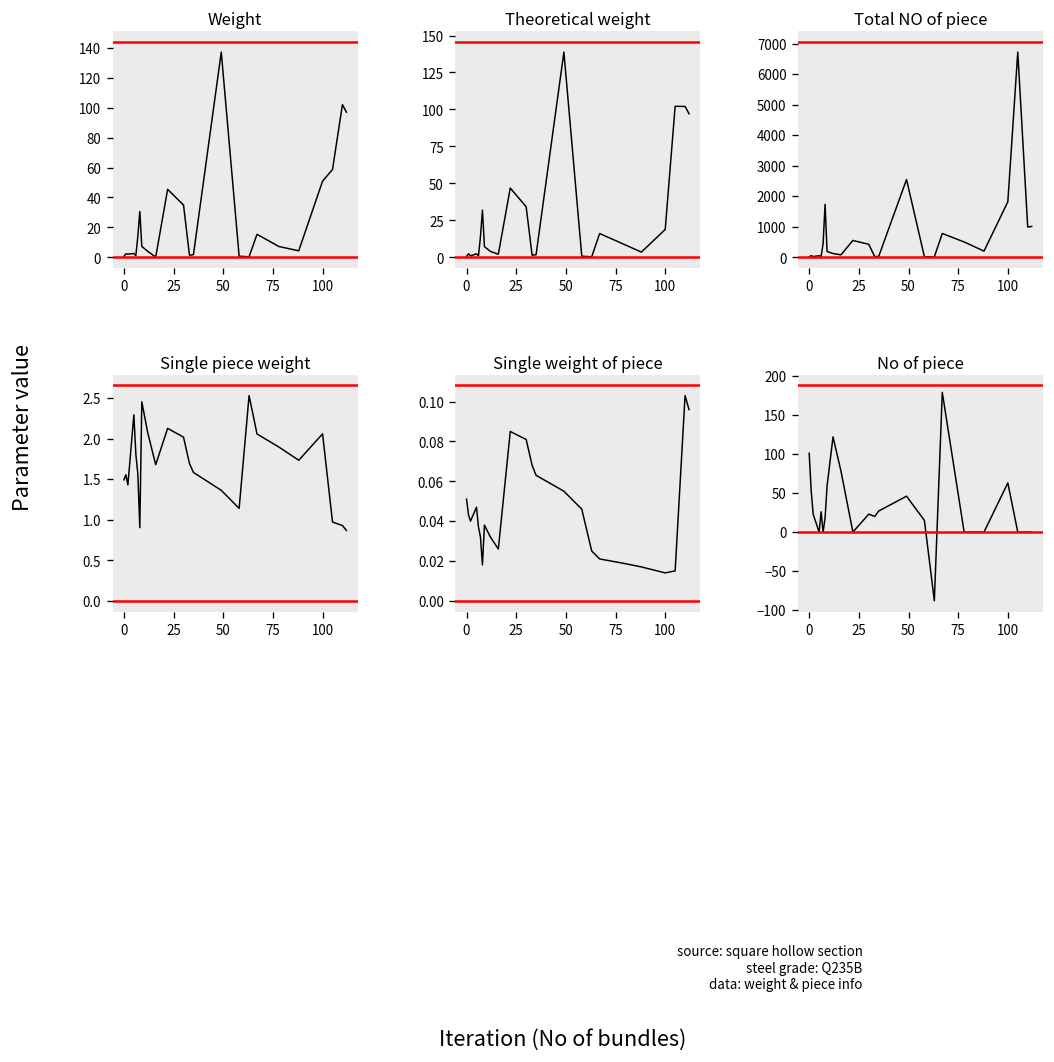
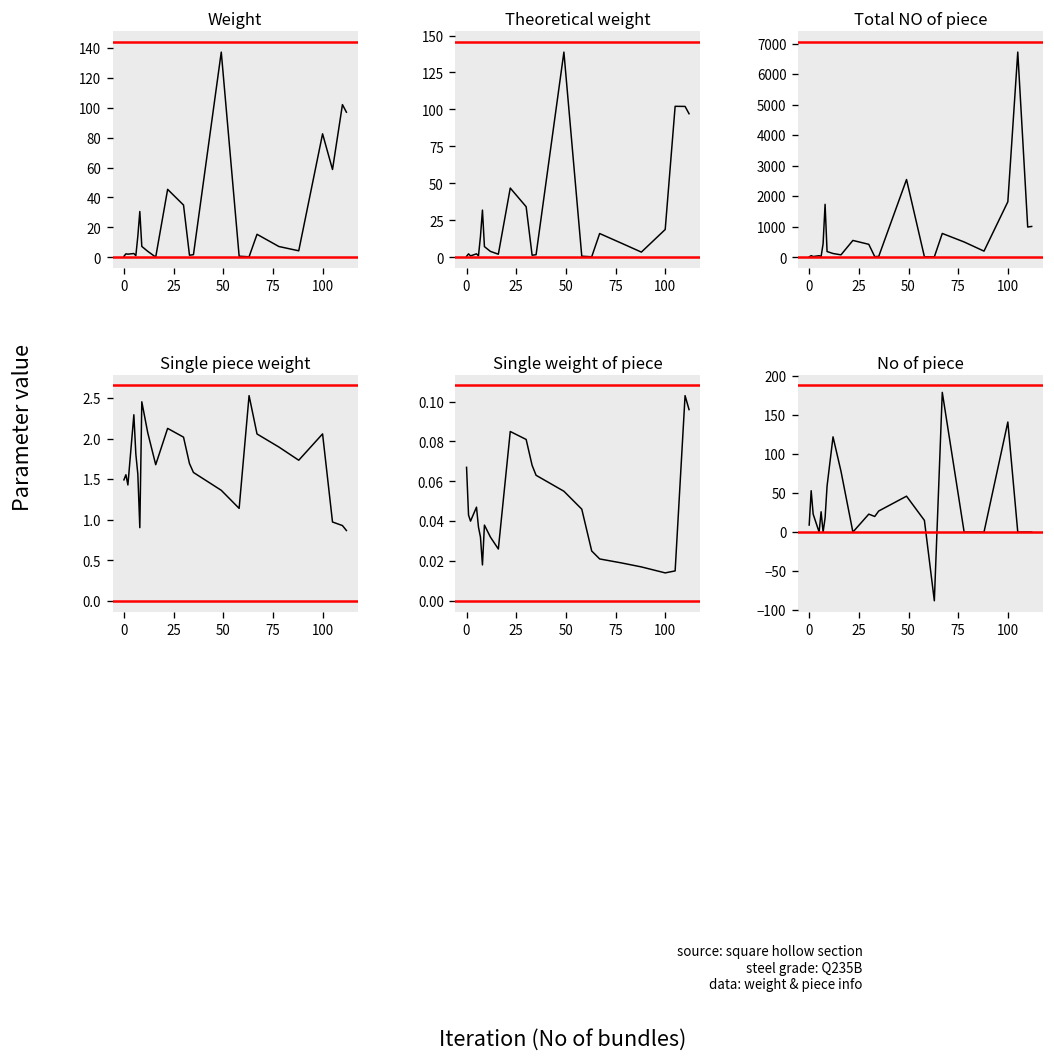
Weight, 100: 51 -> 83
Single weight of piece, 0: 0.051 -> 0.067
No of piece, 0: 100 -> 10
No of piece, 100: 60 -> 140
